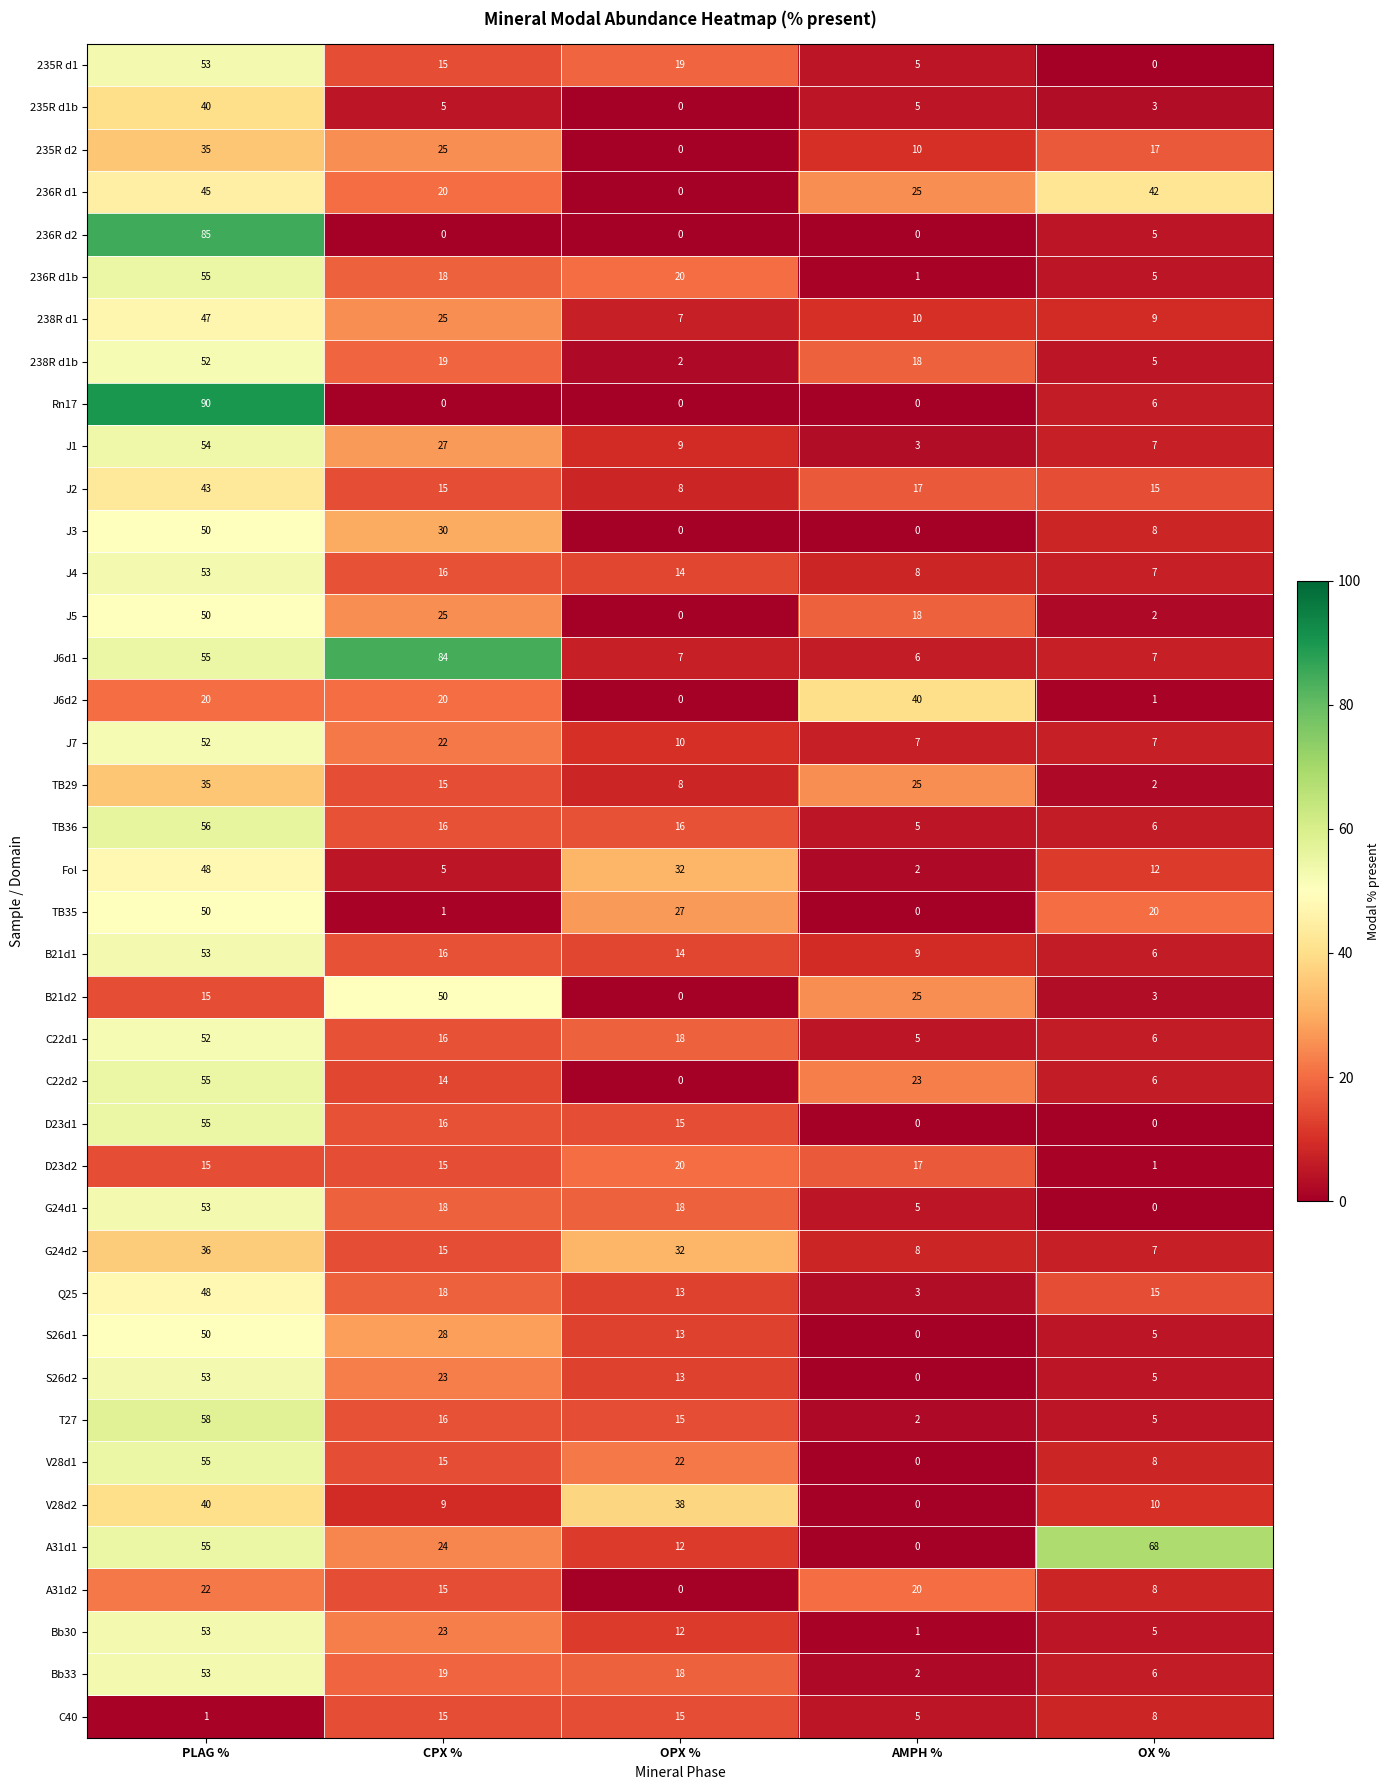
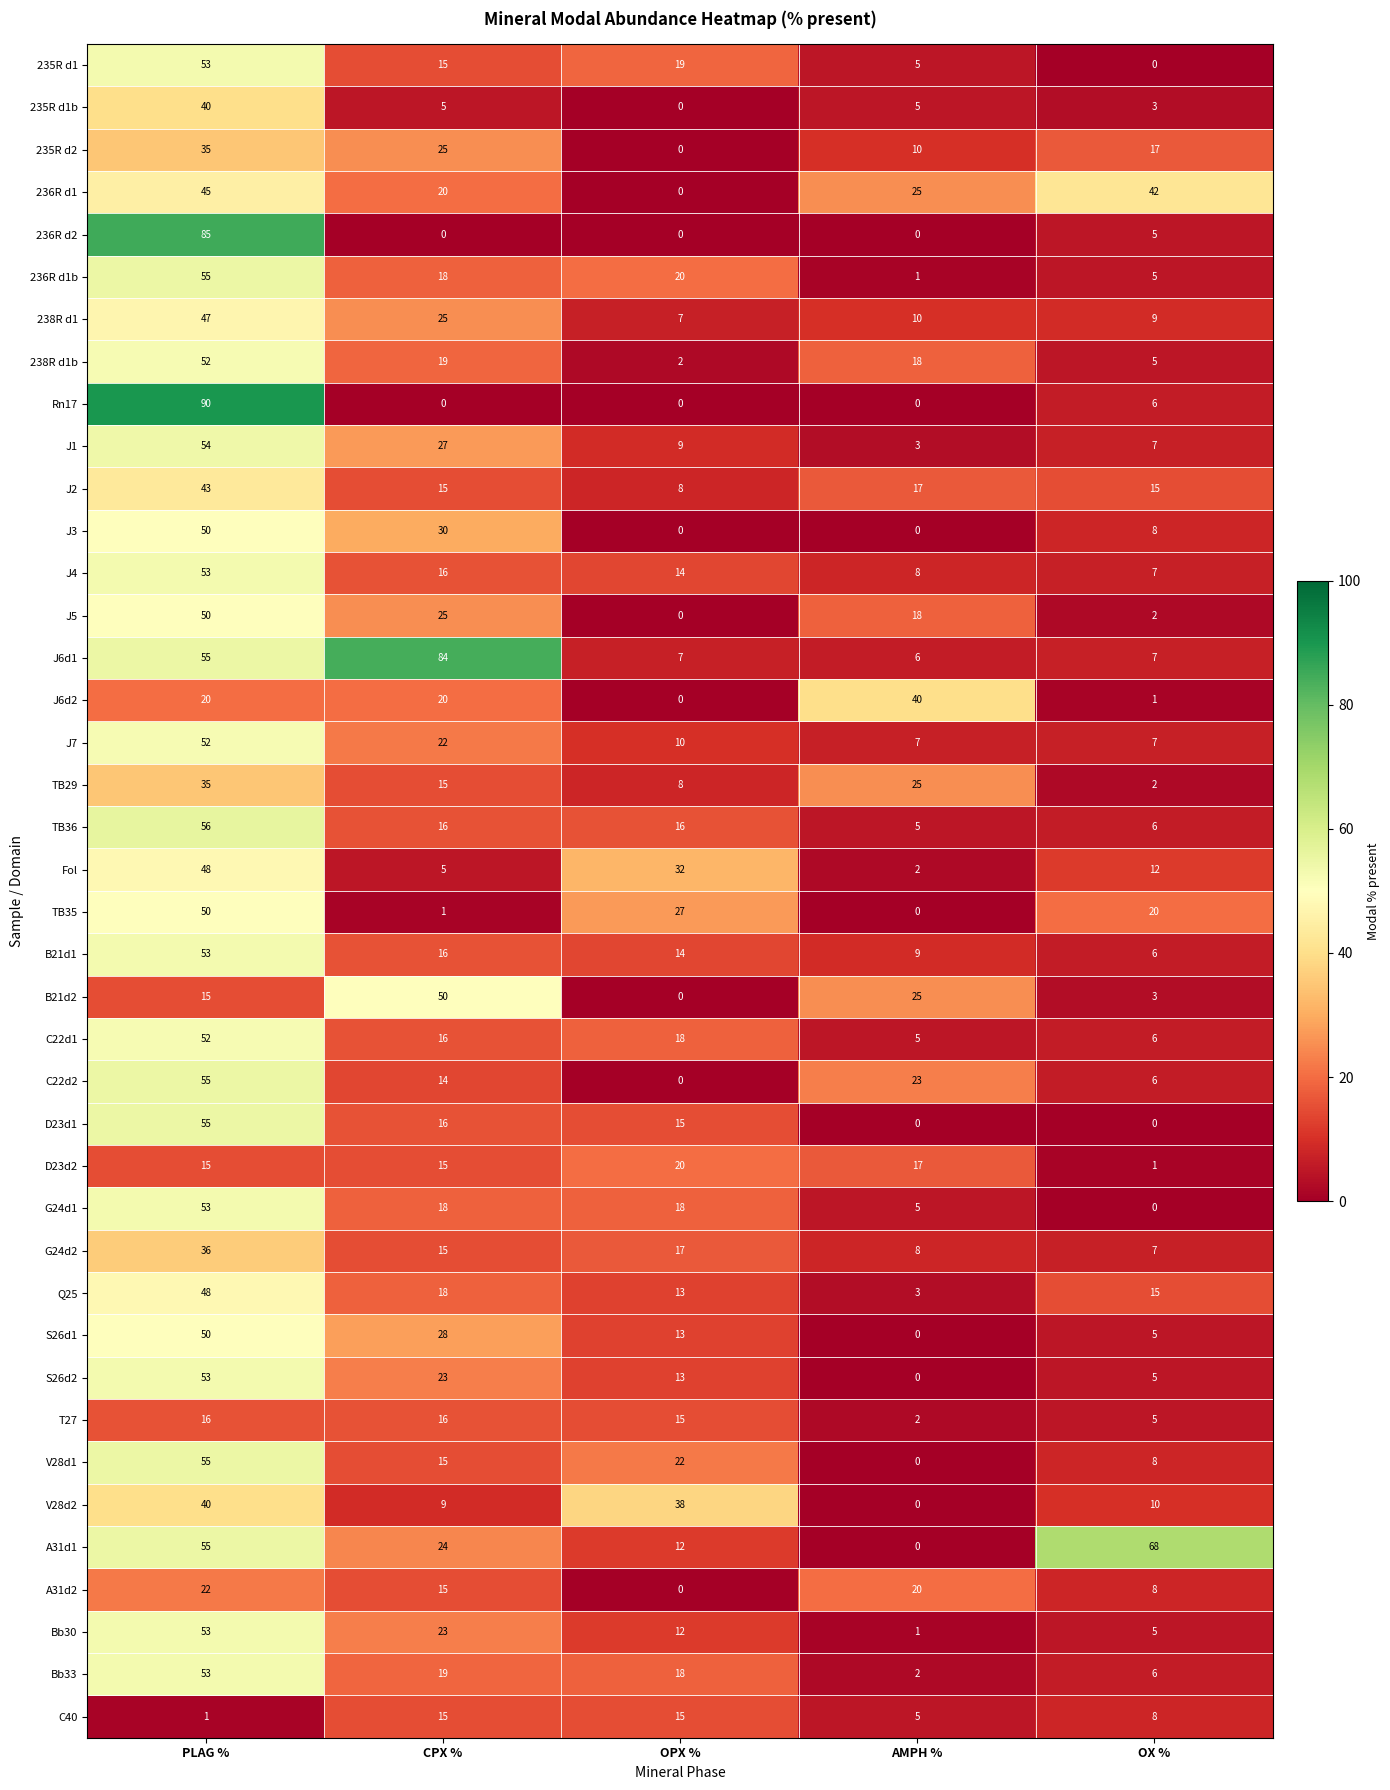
G24d2, OPX %: 32 -> 17
T27, PLAG %: 58 -> 16
